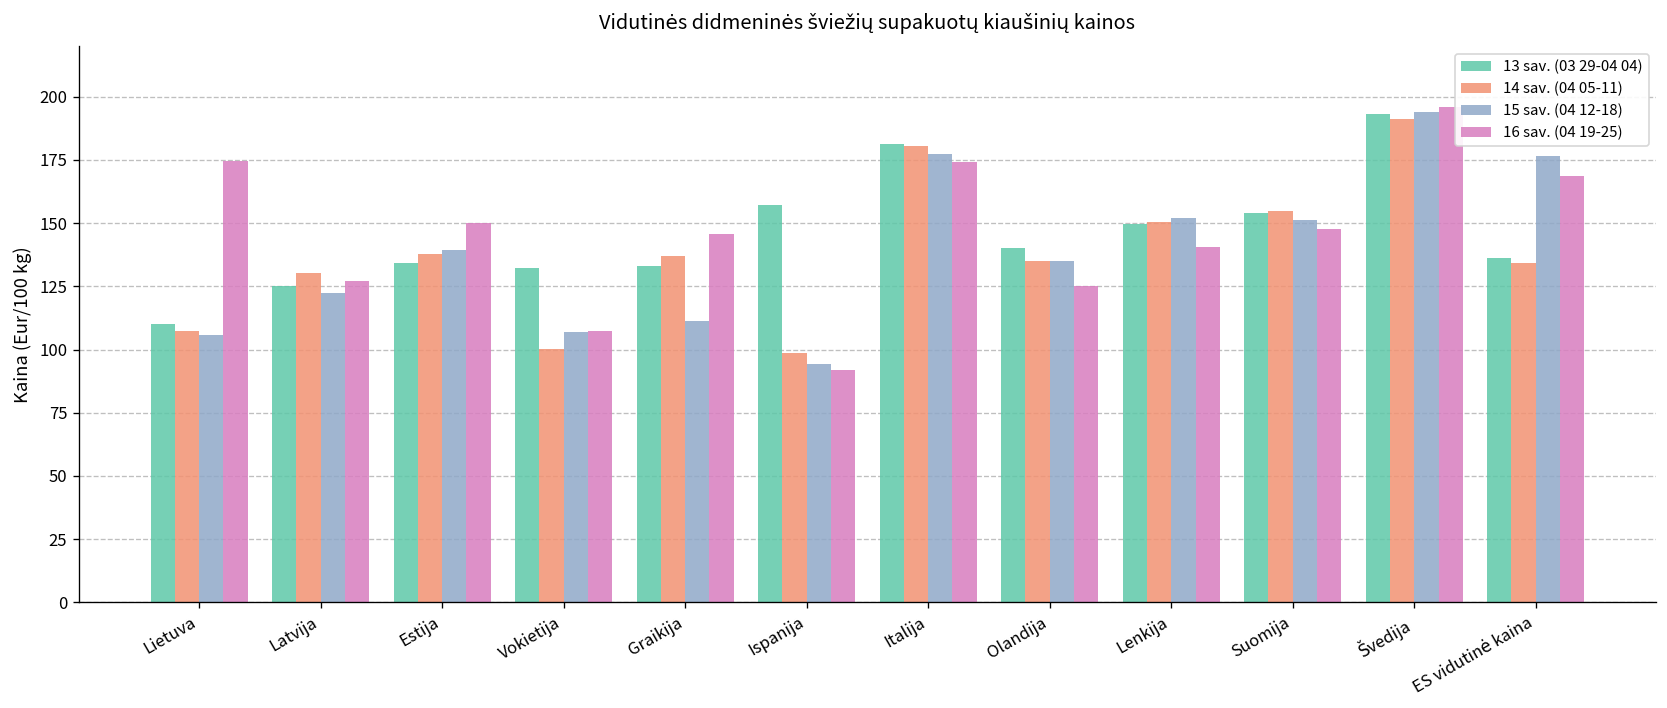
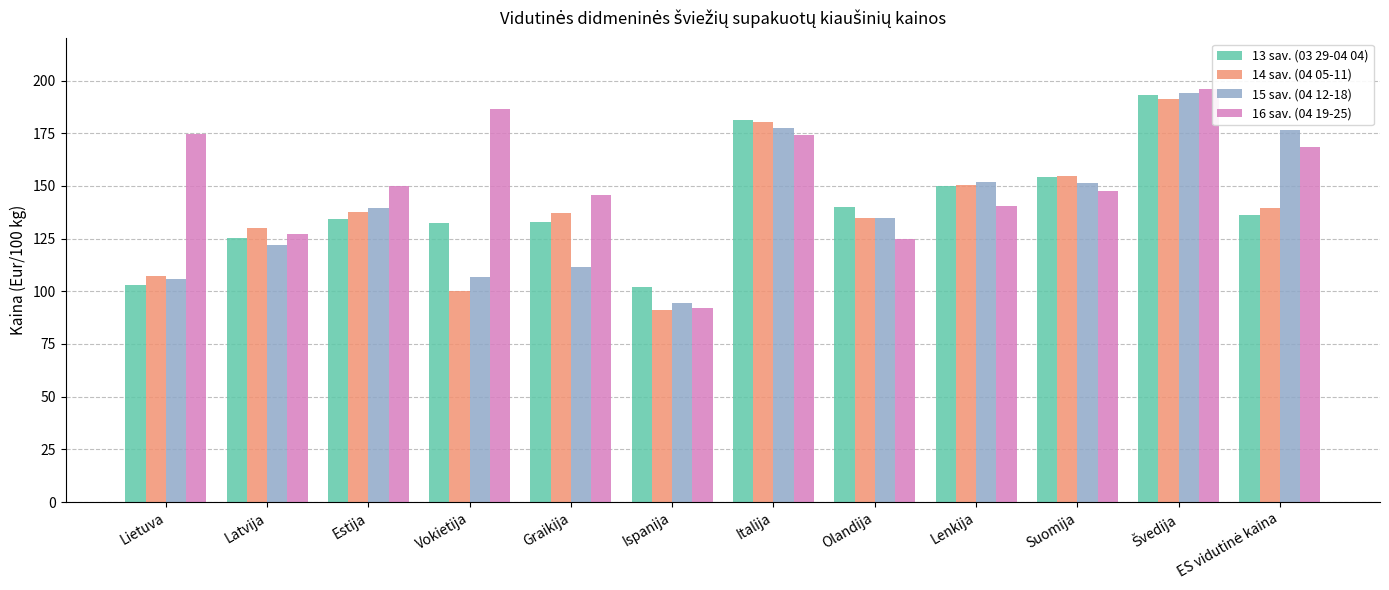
13 sav. (03 29-04 04), Lietuva: 110 -> 103
16 sav. (04 19-25), Vokietija: 107 -> 186
13 sav. (03 29-04 04), Ispanija: 157 -> 102
14 sav. (04 05-11), Ispanija: 99 -> 91
14 sav. (04 05-11), ES vidutinė kaina: 134 -> 139
